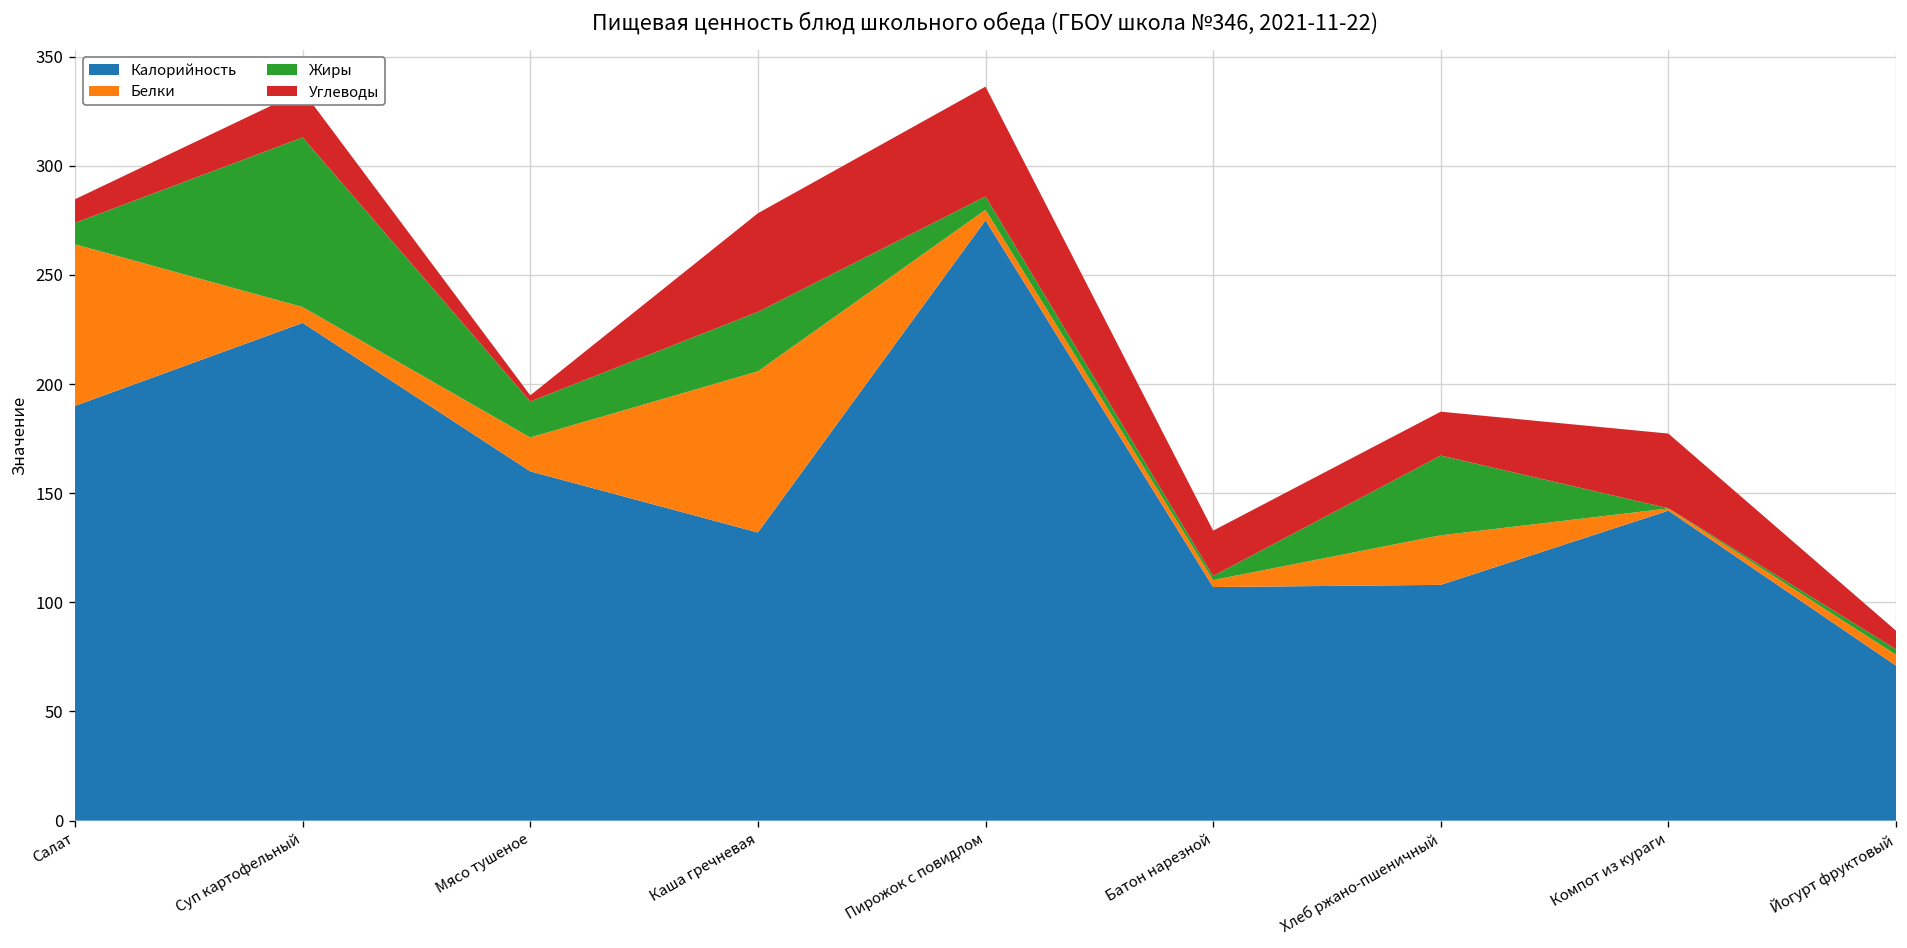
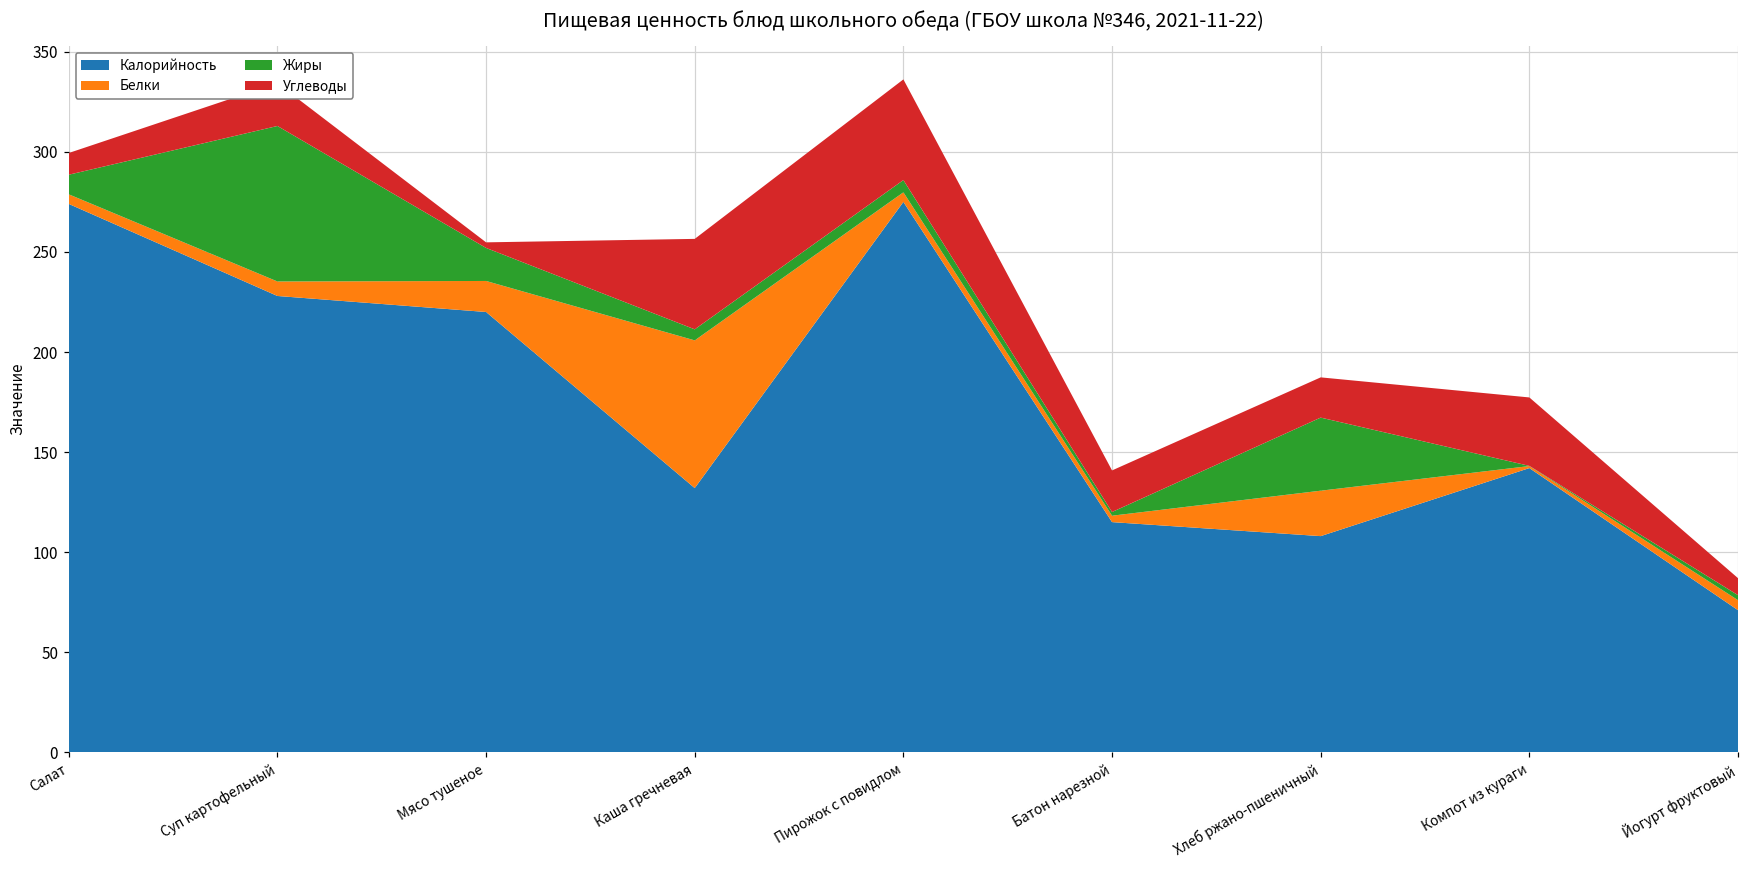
Калорийность, Салат: 190 -> 274
Белки, Салат: 74 -> 5
Калорийность, Мясо тушеное: 160 -> 220
Жиры, Каша гречневая: 27 -> 6
Калорийность, Батон нарезной: 107 -> 115
